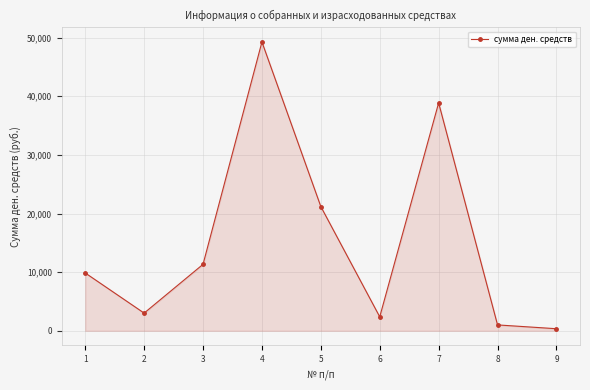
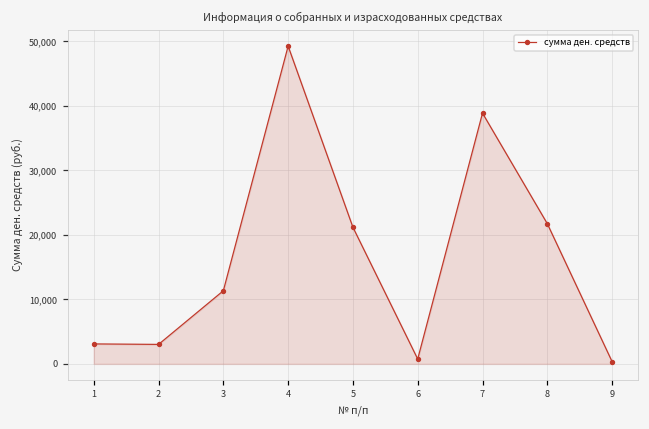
1: 10,000 -> 3,000
6: 2,000 -> 1,000
8: 1,000 -> 22,000
